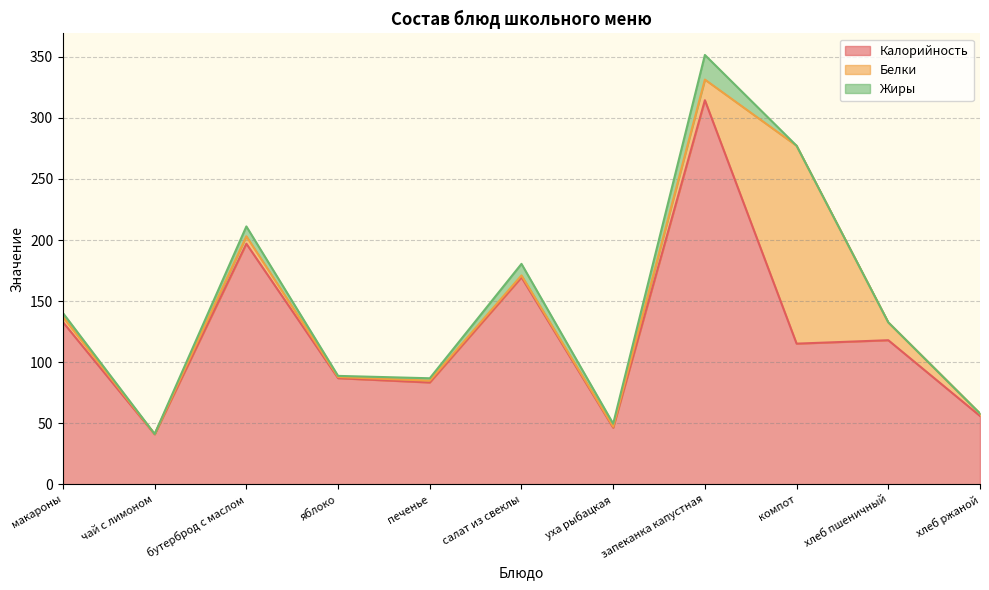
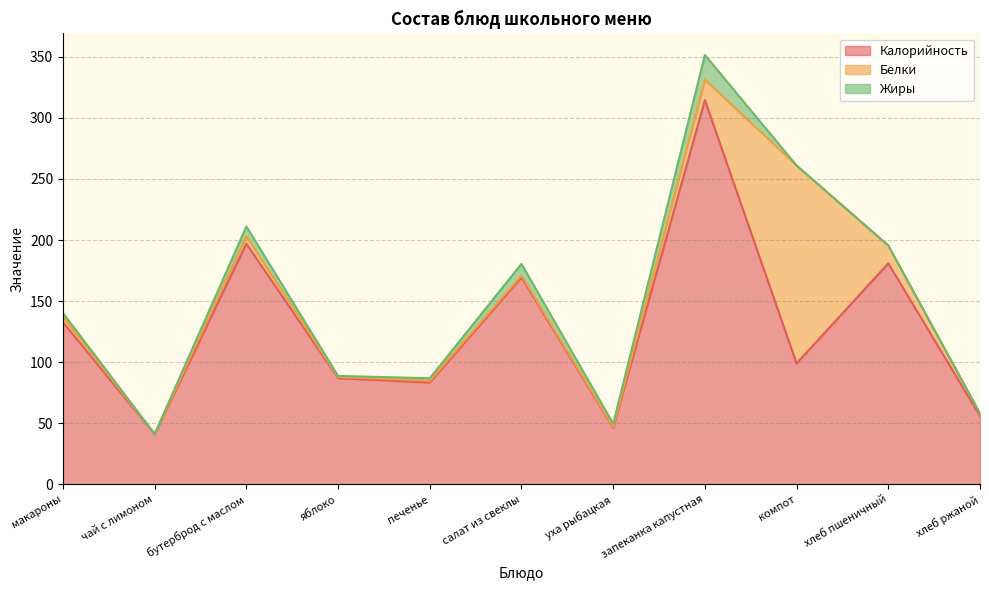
Калорийность, компот: 115 -> 99
Калорийность, хлеб пшеничный: 118 -> 181
